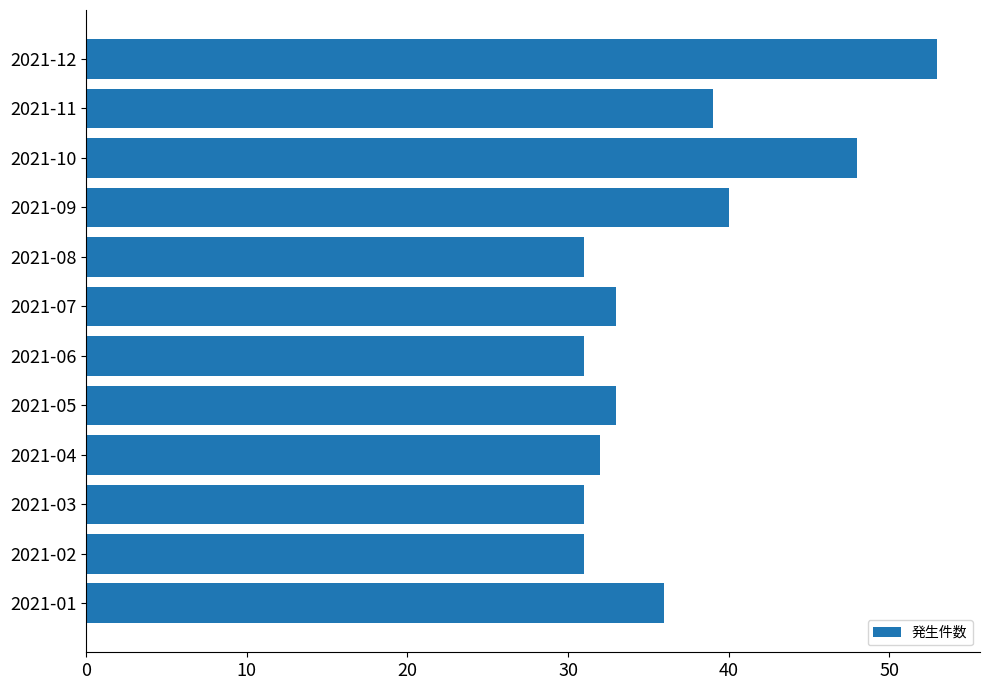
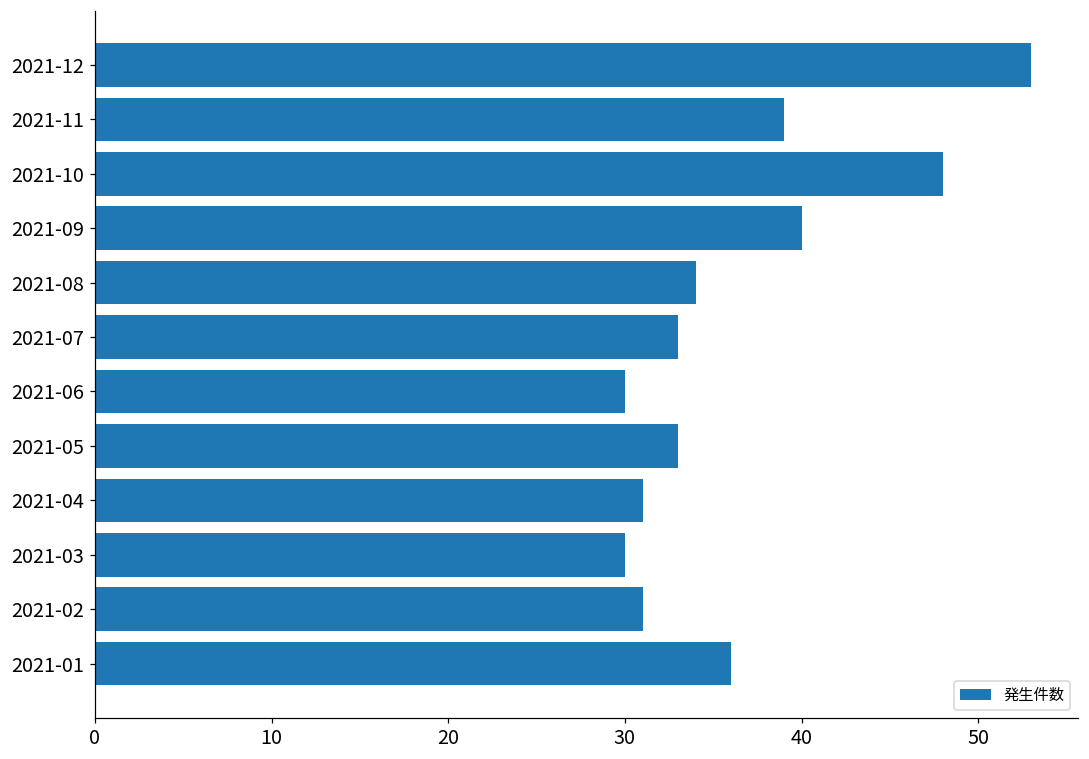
2021-08: 31 -> 34
2021-06: 31 -> 30
2021-04: 32 -> 31
2021-03: 31 -> 30
